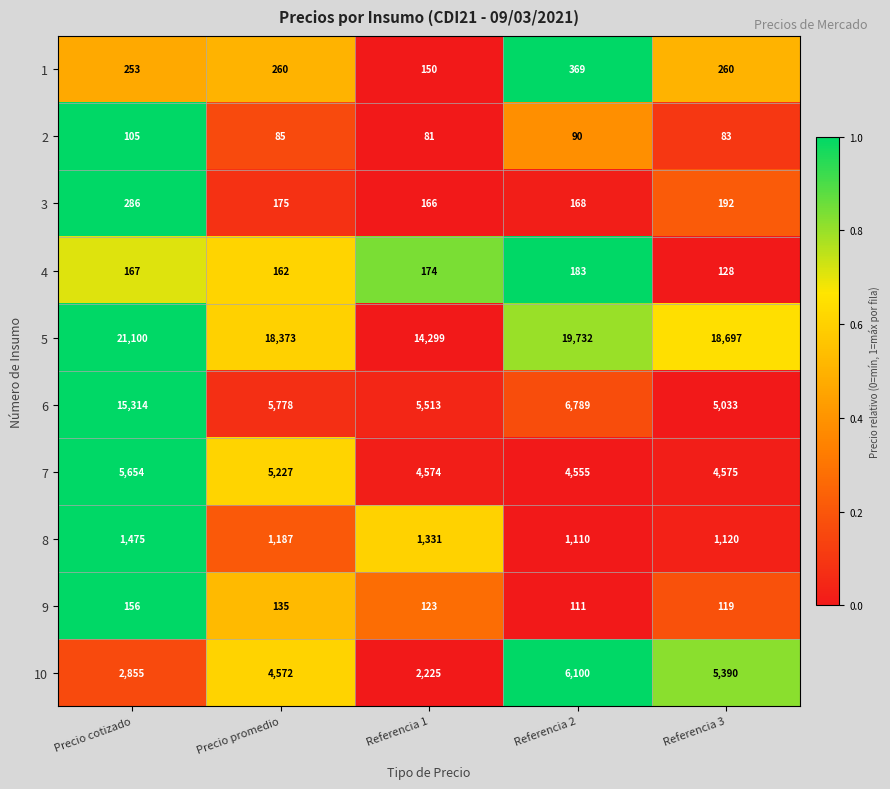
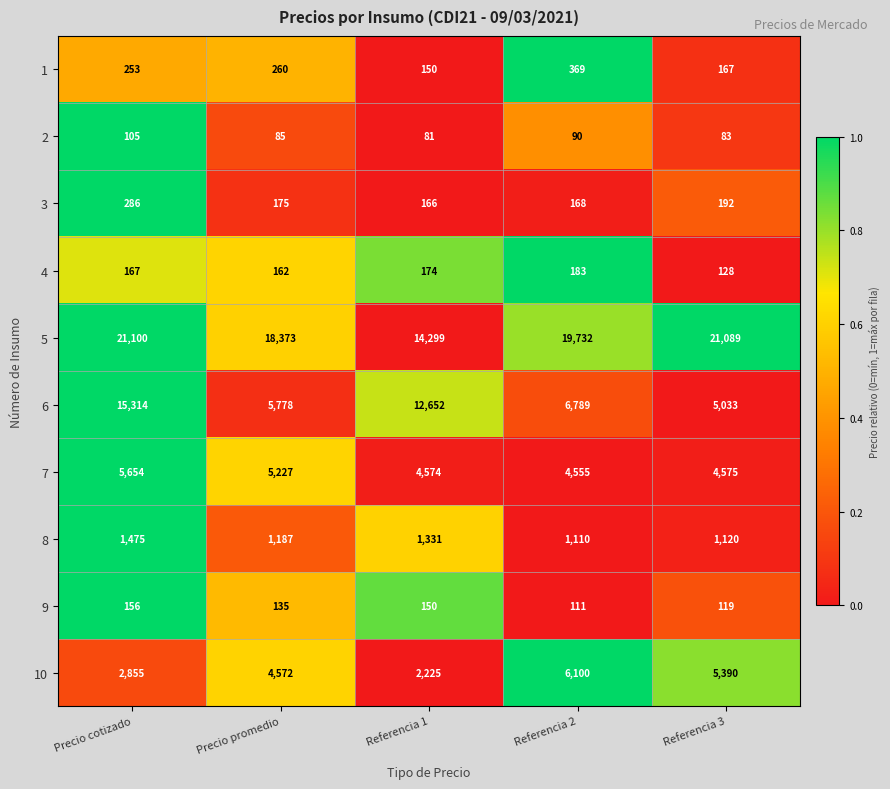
1, Referencia 3: 260 -> 167
5, Referencia 3: 18,697 -> 21,089
6, Referencia 1: 5,513 -> 12,652
9, Referencia 1: 123 -> 150
